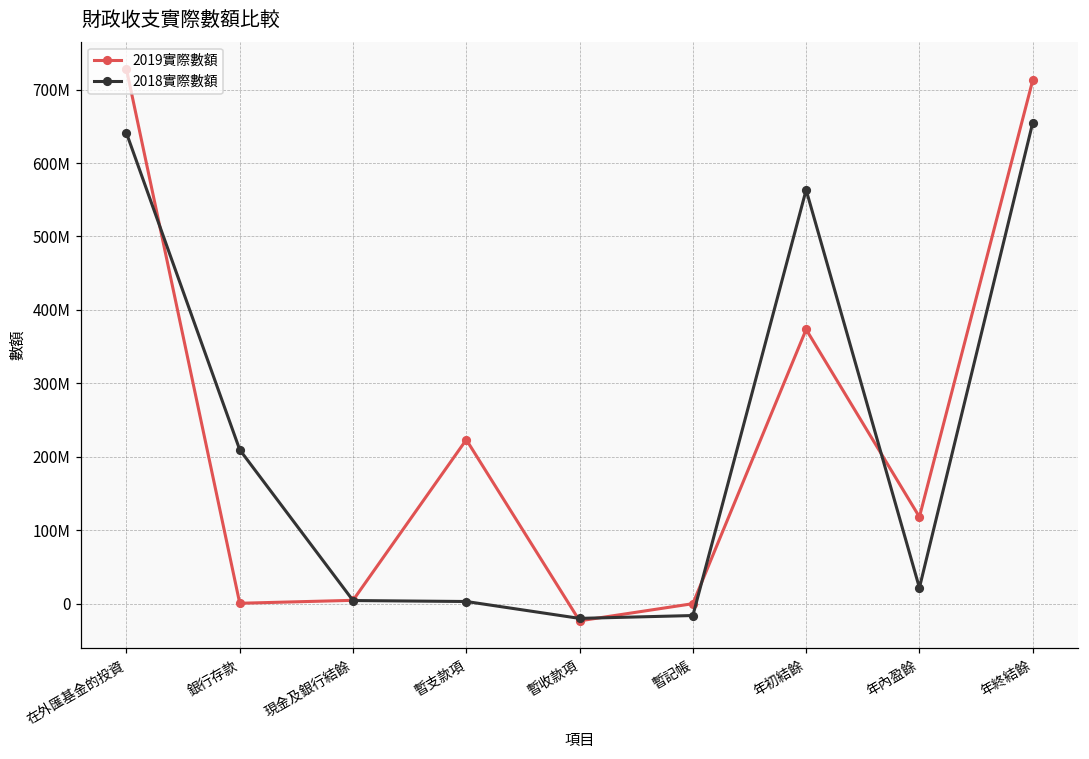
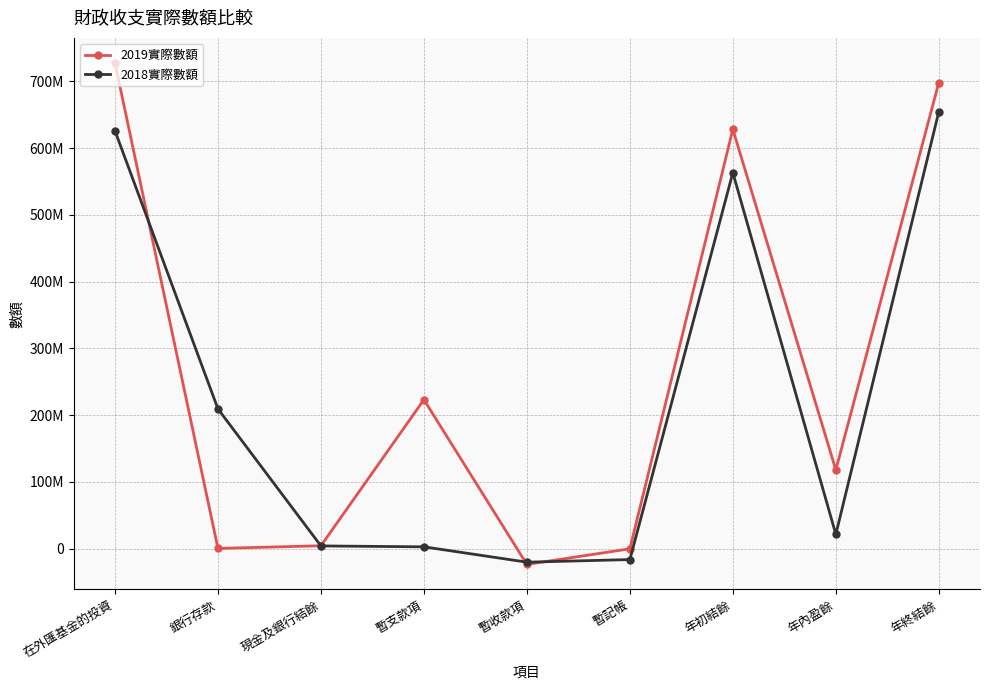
2018實際數額, 在外匯基金的投資: 640000000 -> 630000000
2019實際數額, 年初結餘: 370000000 -> 630000000
2019實際數額, 年終結餘: 710000000 -> 700000000
